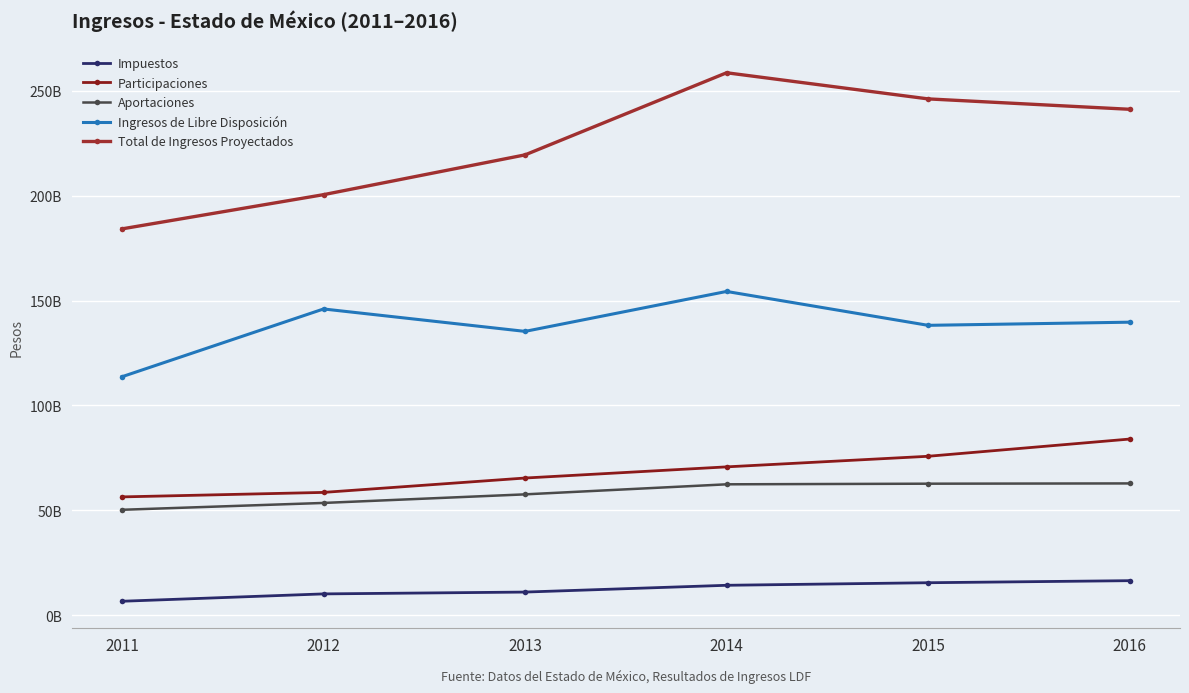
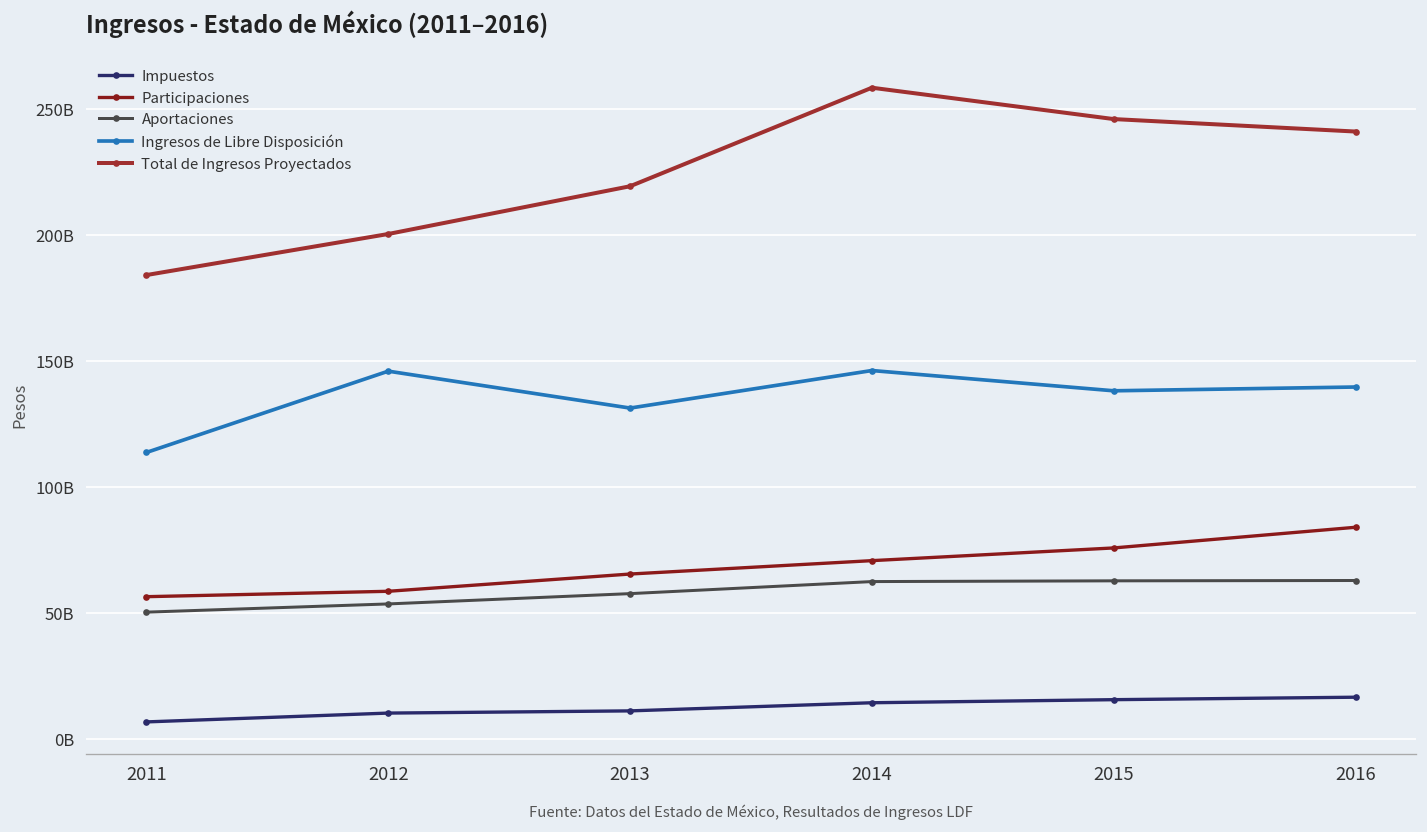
Ingresos de Libre Disposición, 2013: 135000000000 -> 131000000000
Ingresos de Libre Disposición, 2014: 154000000000 -> 146000000000
